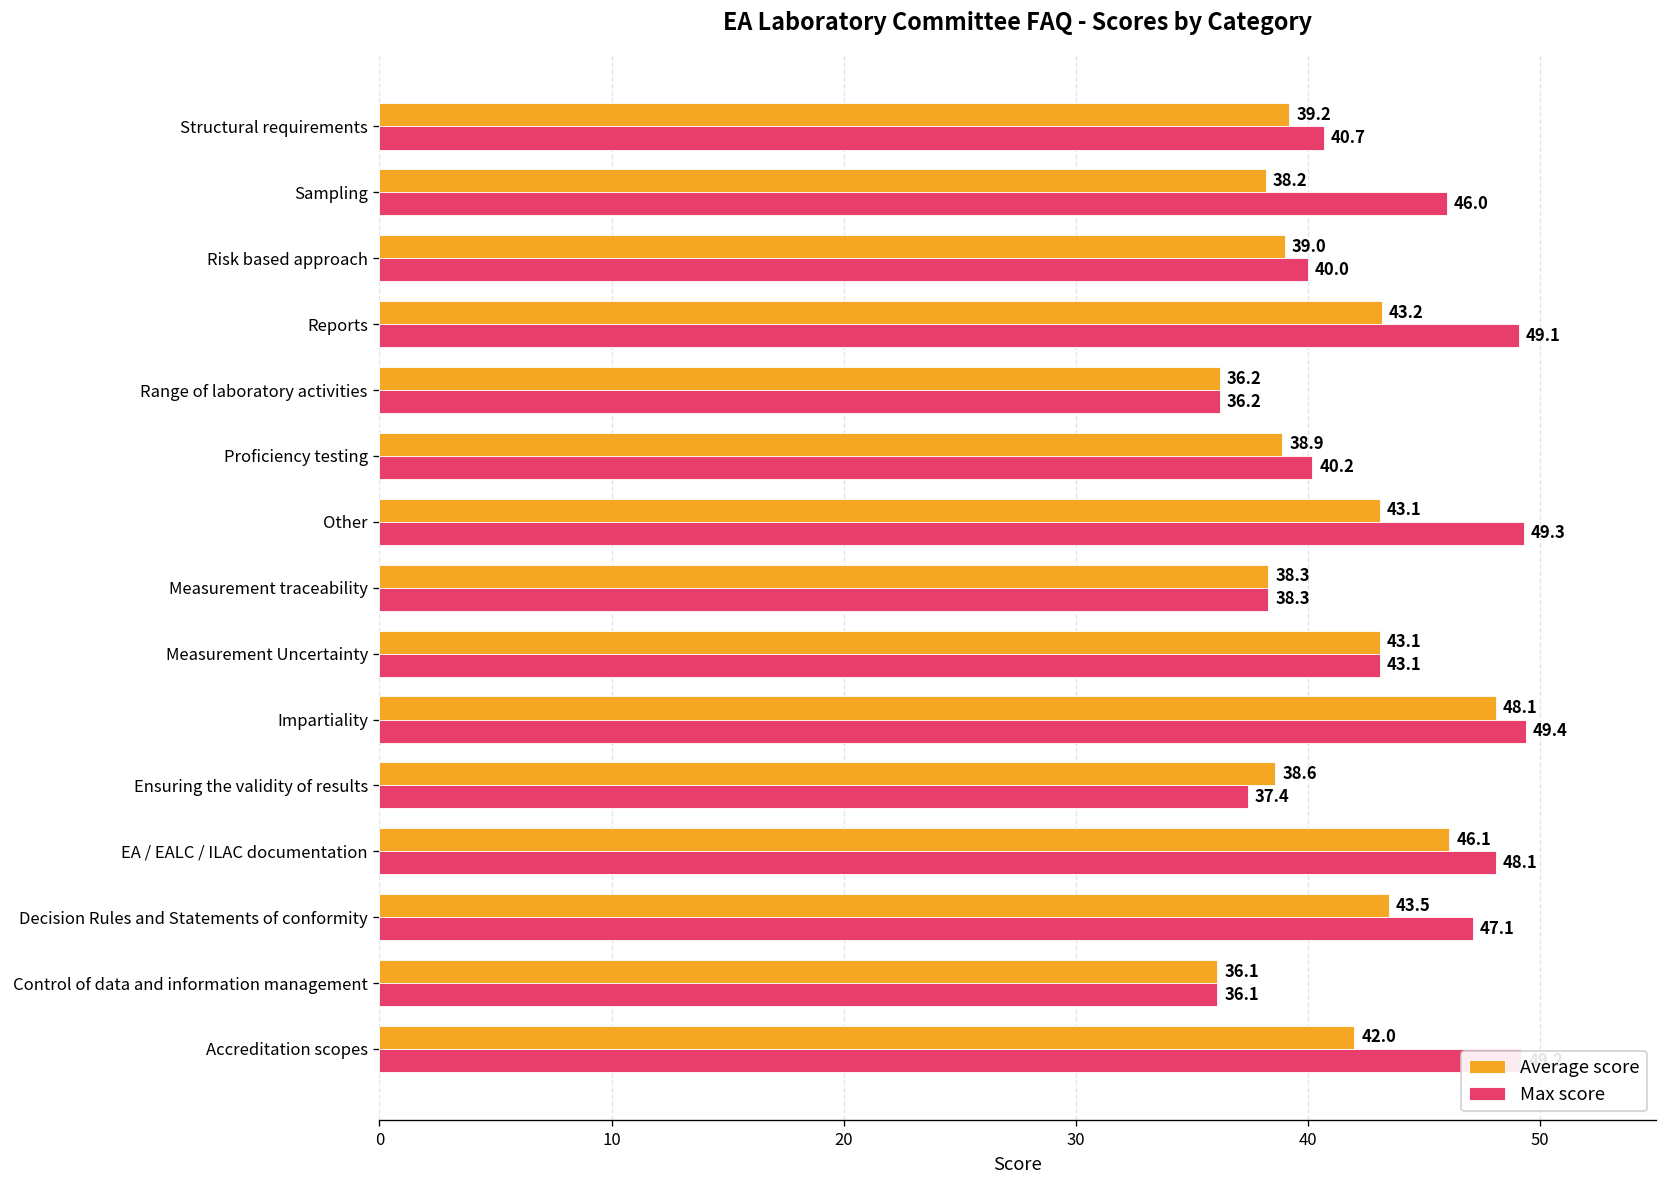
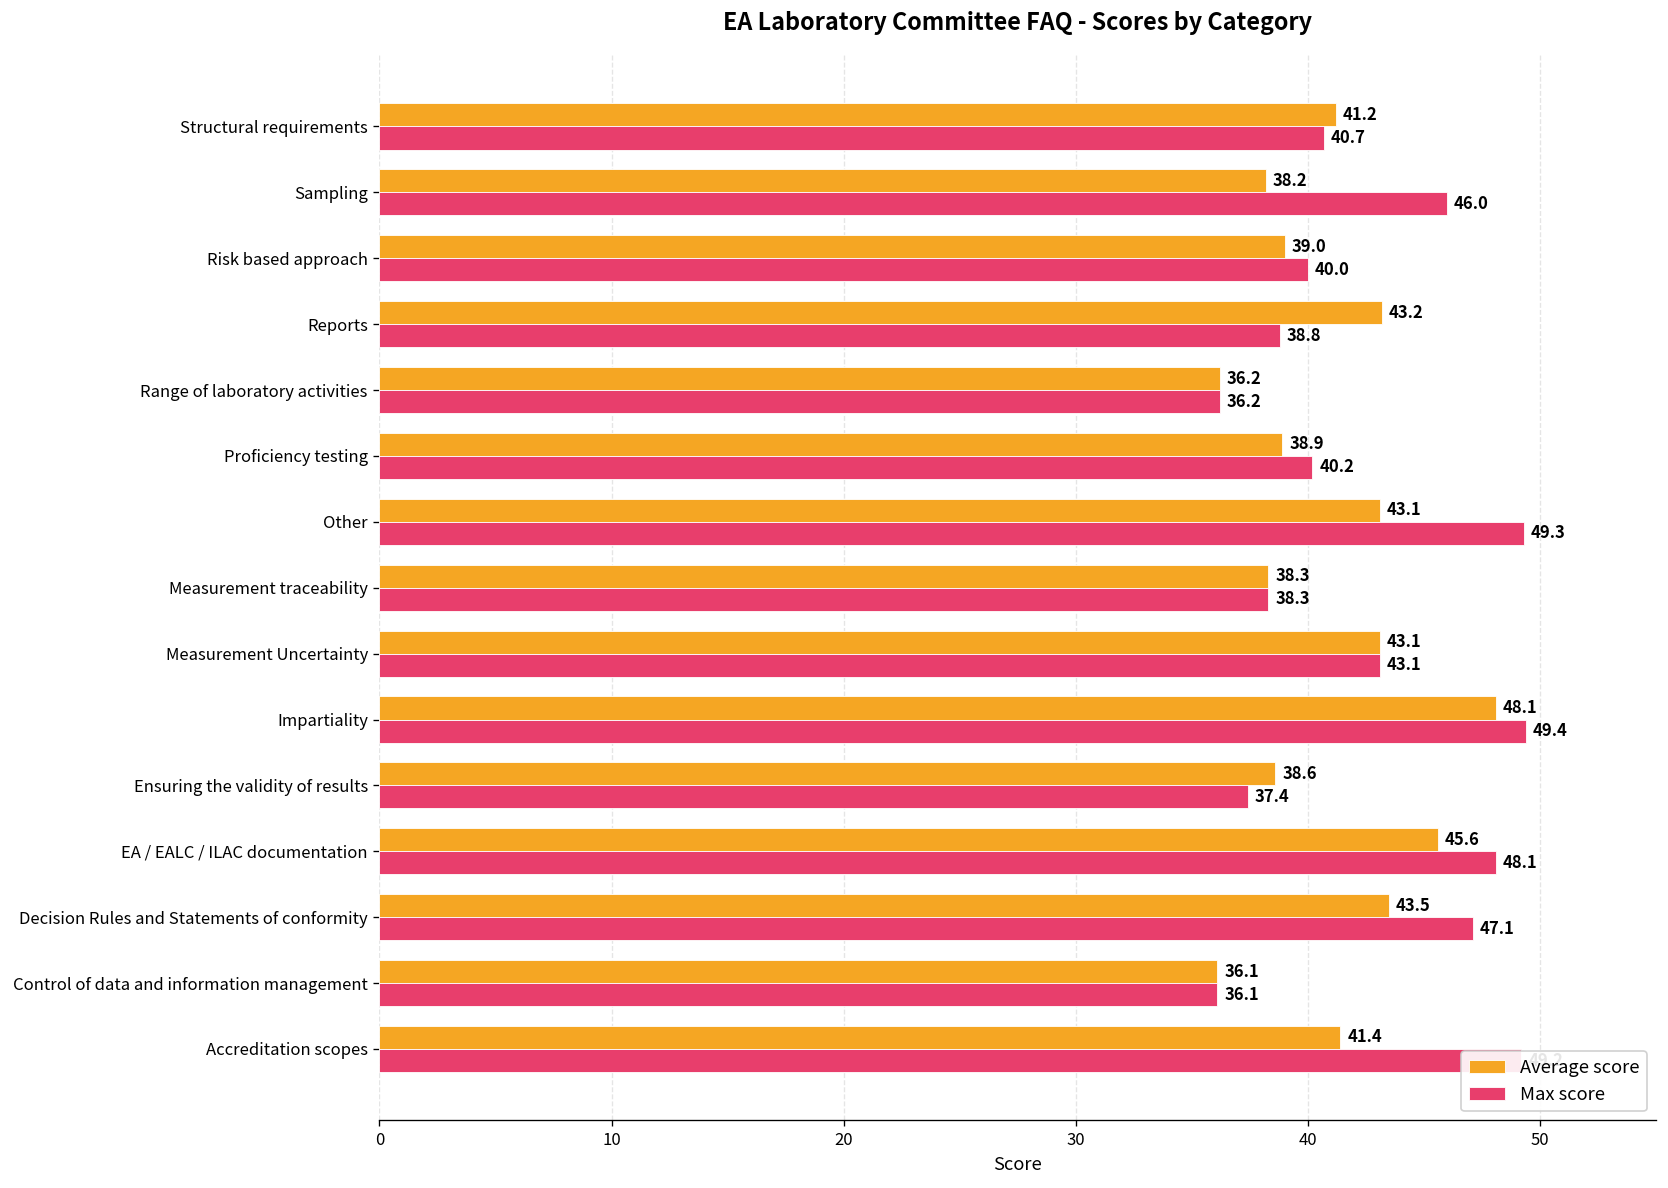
Average score, Structural requirements: 39.2 -> 41.2
Max score, Reports: 49.1 -> 38.8
Average score, EA / EALC / ILAC documentation: 46.1 -> 45.6
Average score, Accreditation scopes: 42.0 -> 41.4
